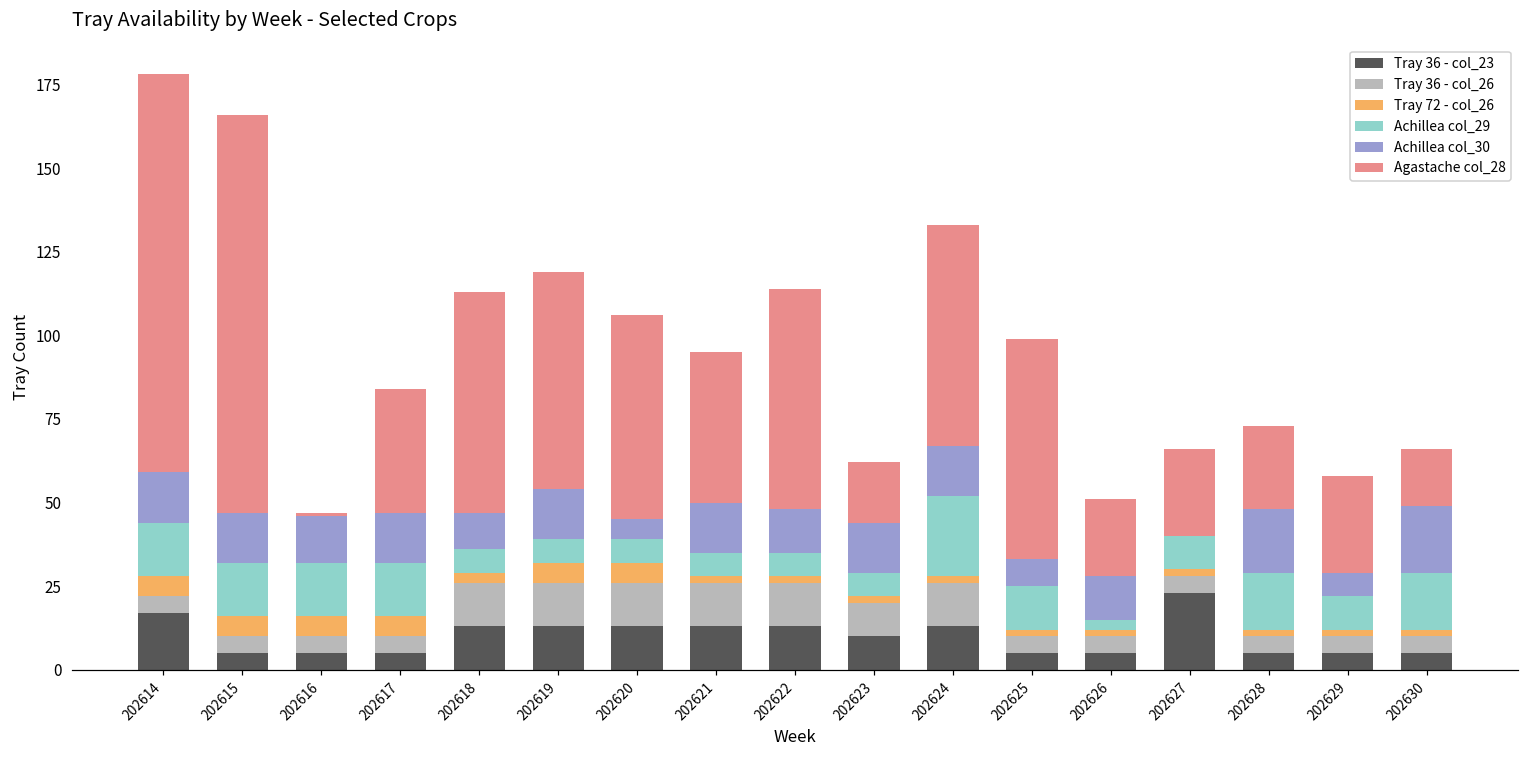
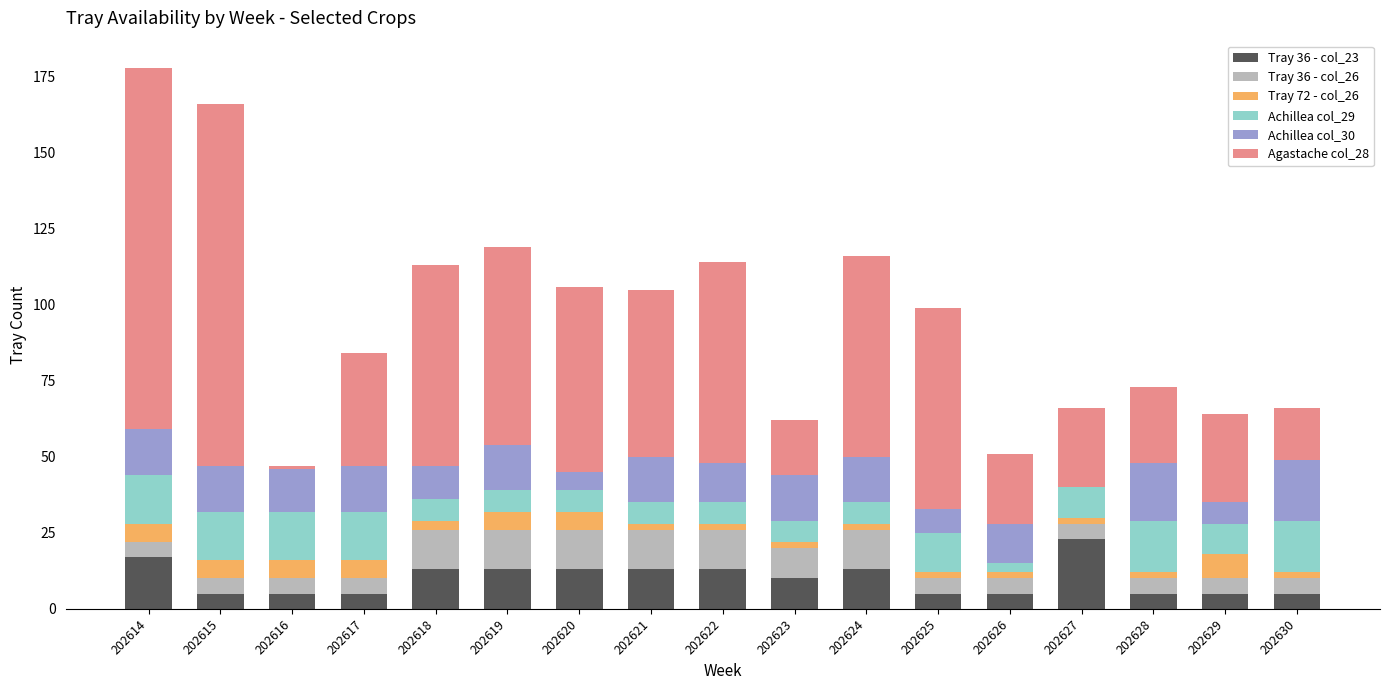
Agastache col_28, 202621: 45 -> 55
Achillea col_29, 202624: 24 -> 7
Tray 72 - col_26, 202629: 2 -> 8
